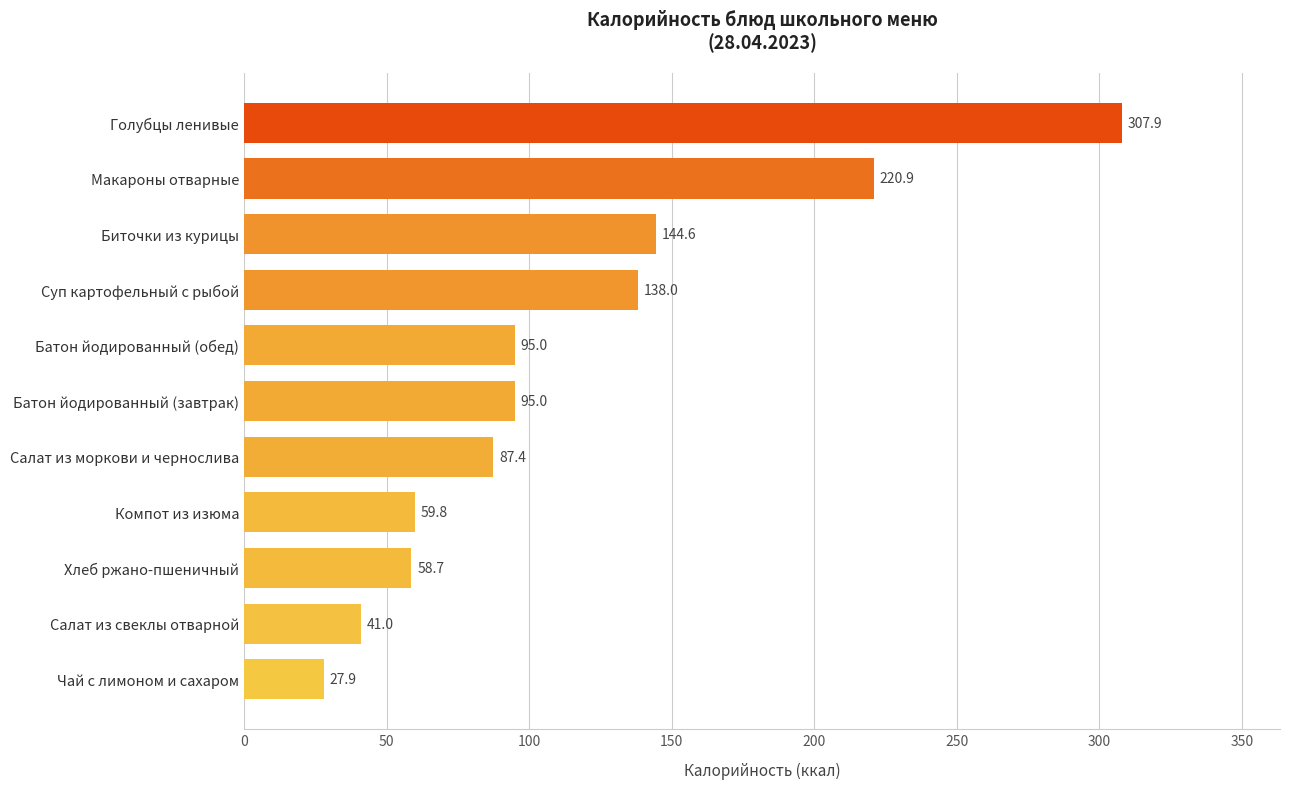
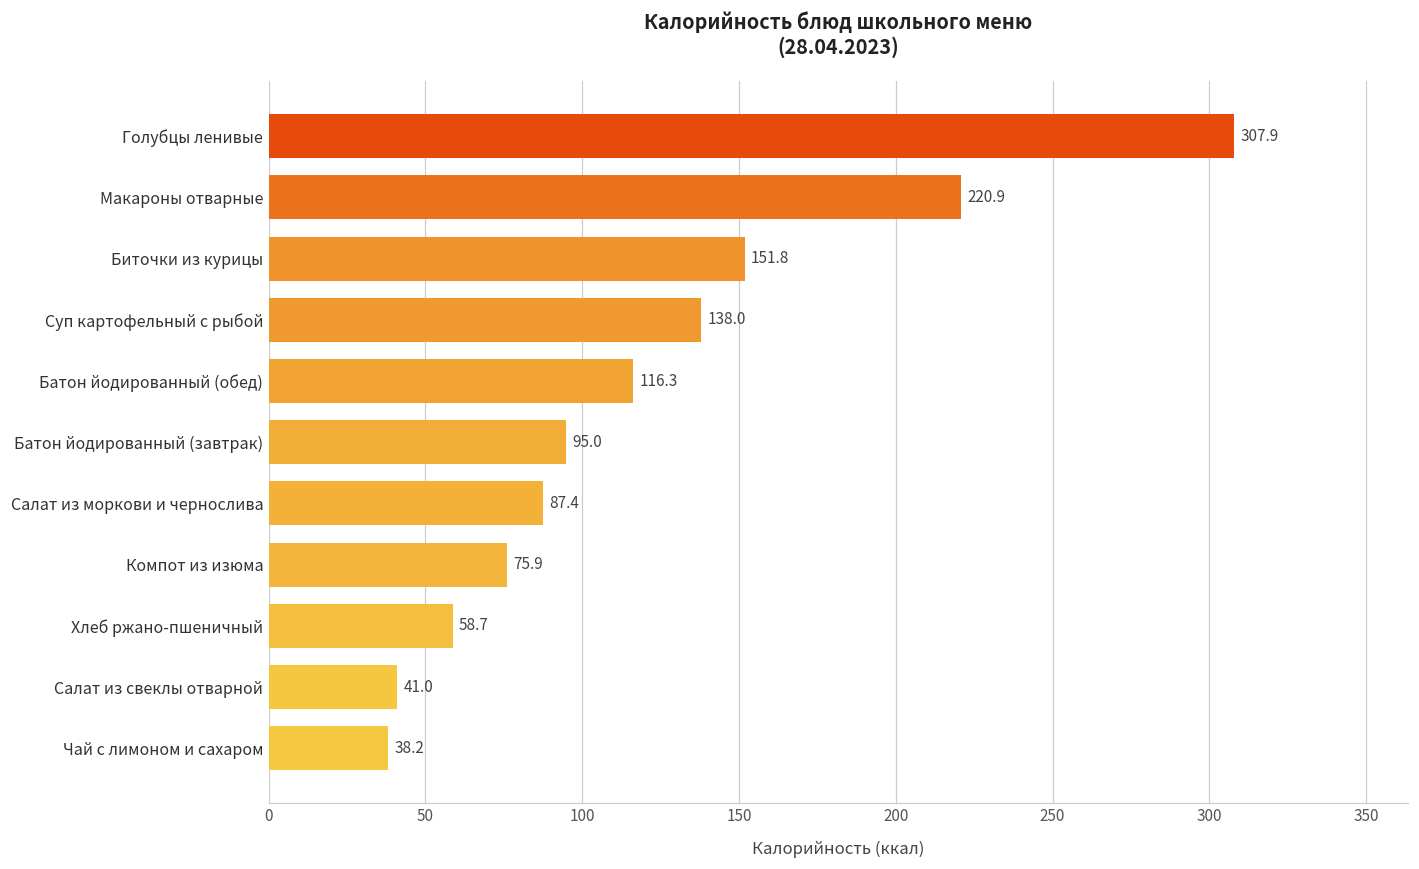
Биточки из курицы: 144.6 -> 151.8
Батон йодированный (обед): 95.0 -> 116.3
Компот из изюма: 59.8 -> 75.9
Чай с лимоном и сахаром: 27.9 -> 38.2
